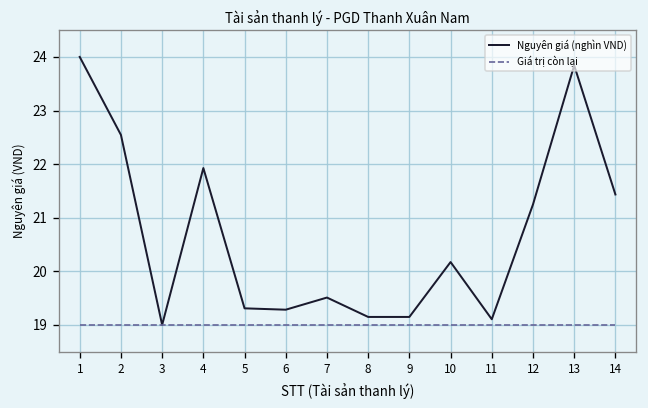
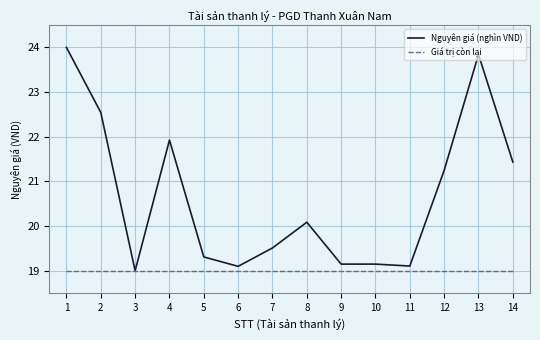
Nguyên giá (nghìn VND), 6: 19.3 -> 19.1
Nguyên giá (nghìn VND), 8: 19.1 -> 20.1
Nguyên giá (nghìn VND), 10: 20.2 -> 19.1
